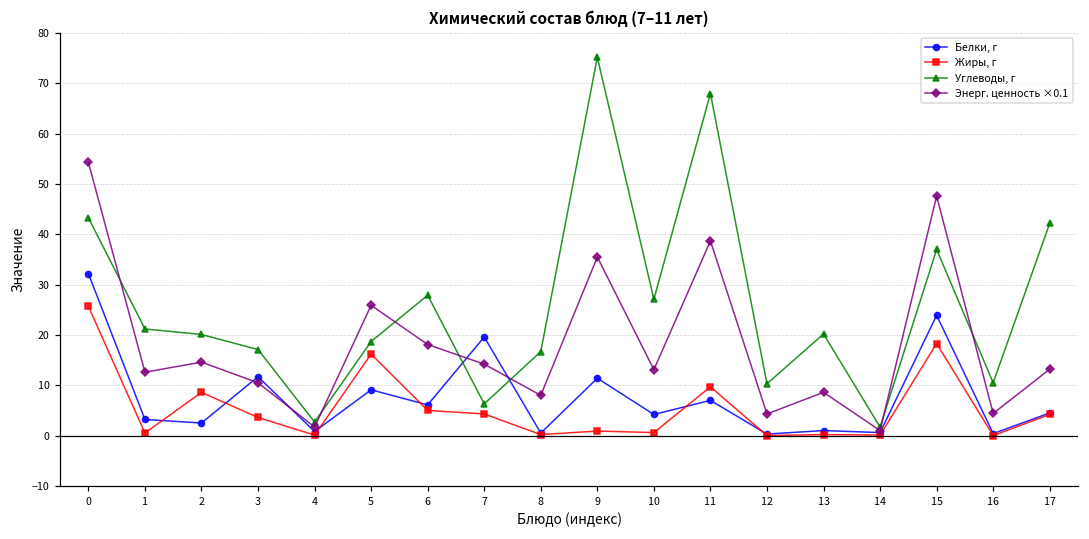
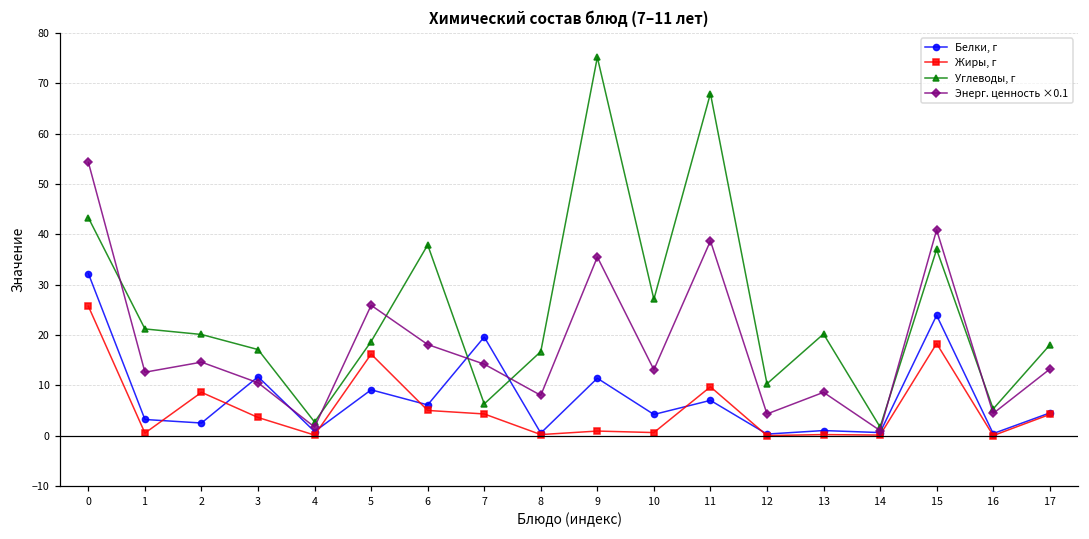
Углеводы, г, 6: 28 -> 38
Энерг. ценность ×0.1, 15: 48 -> 41
Углеводы, г, 16: 11 -> 5
Углеводы, г, 17: 42 -> 18
